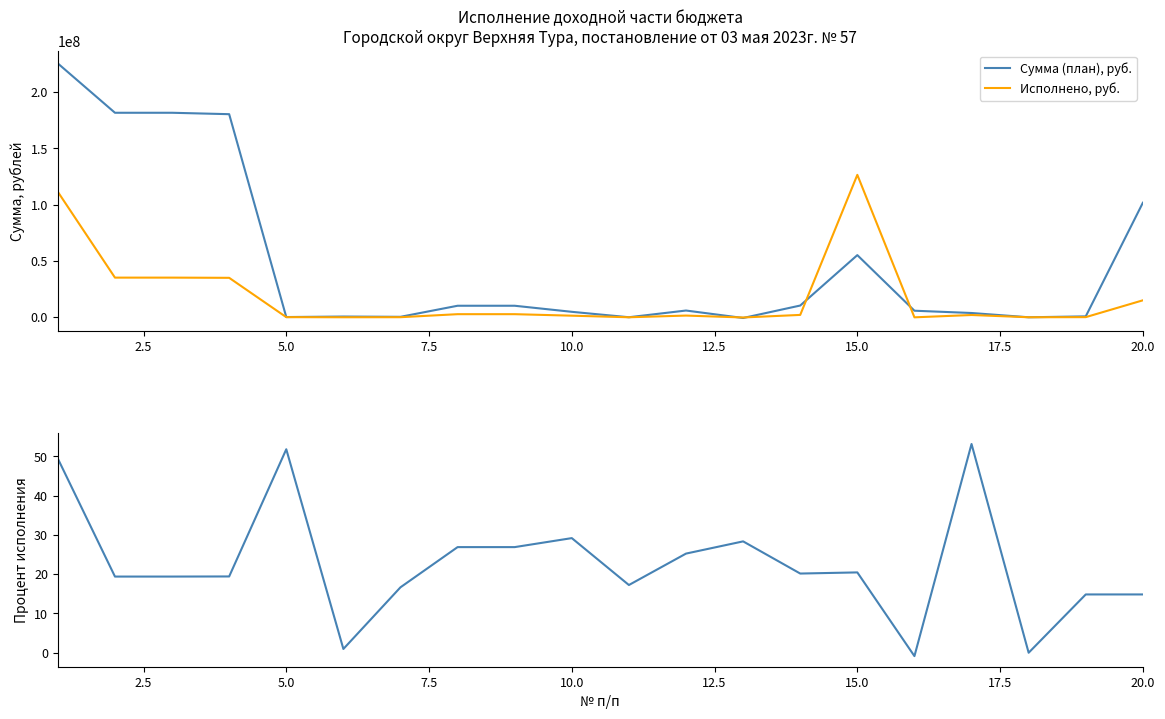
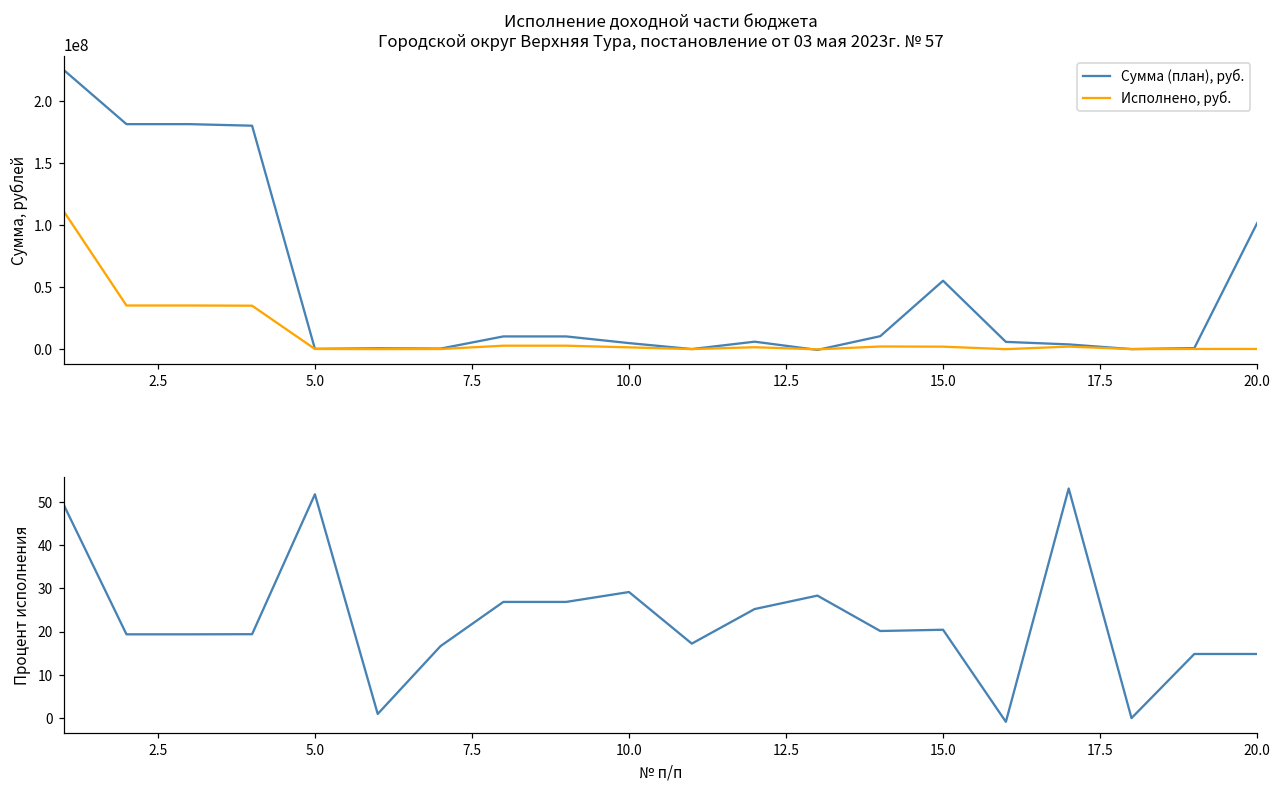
Исполнение доходной части бюджета Городской округ Верхняя Тура, постановление от 03 мая 2023г. № 57, Исполнено, руб., 15.0: 126000000 -> 2000000
Исполнение доходной части бюджета Городской округ Верхняя Тура, постановление от 03 мая 2023г. № 57, Исполнено, руб., 20.0: 15000000 -> 0
